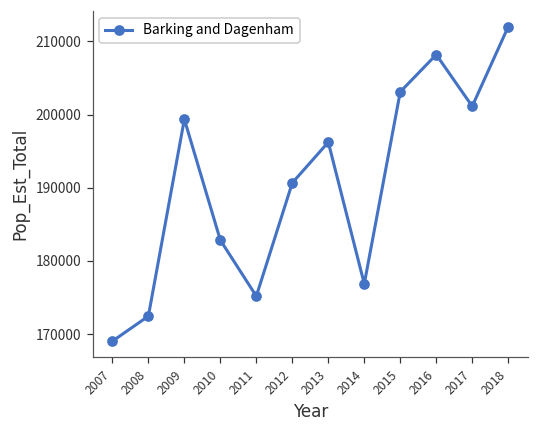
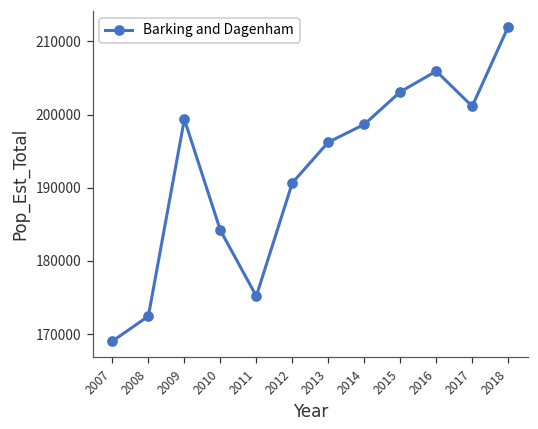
2010: 183000 -> 184000
2014: 177000 -> 199000
2016: 208000 -> 206000
